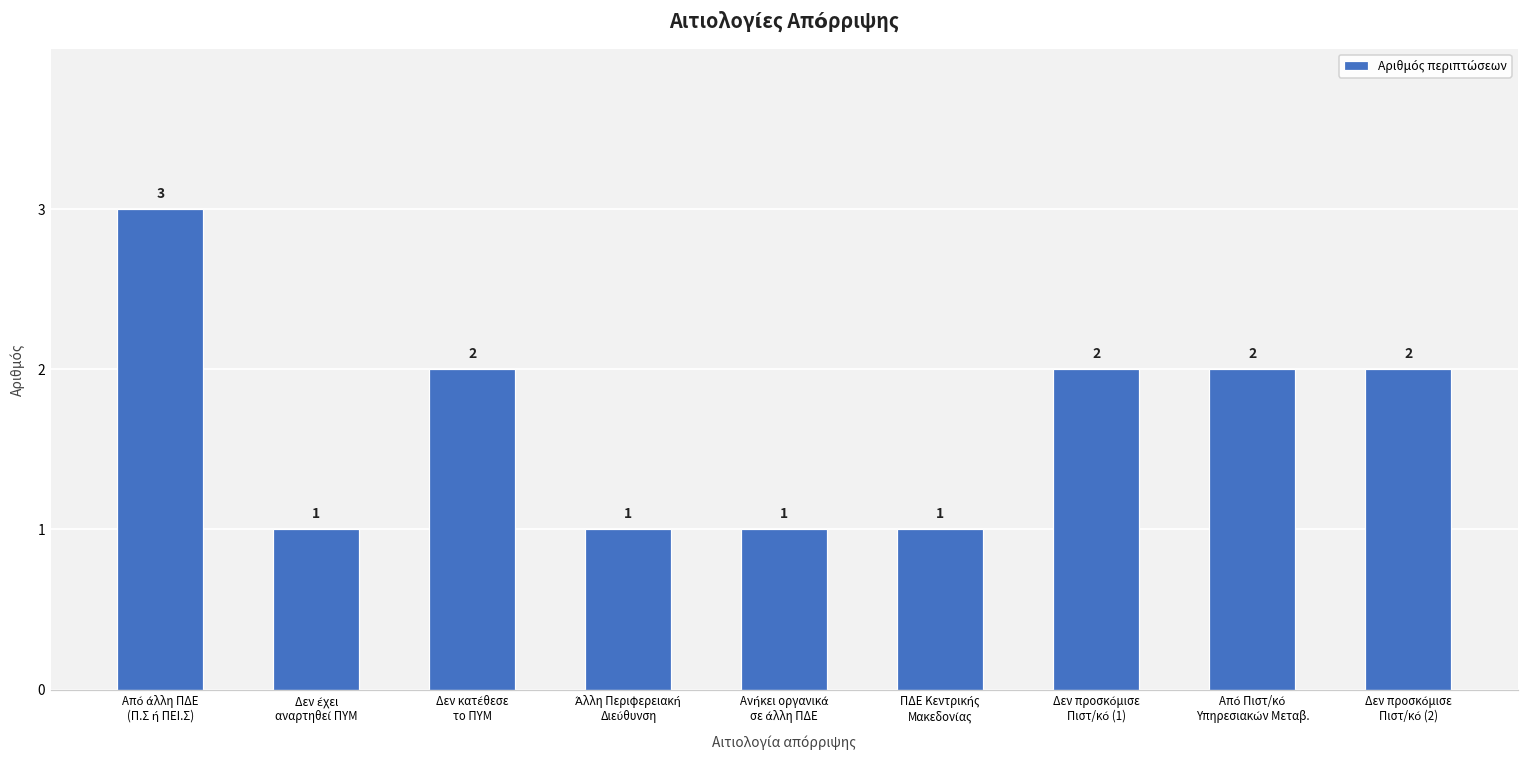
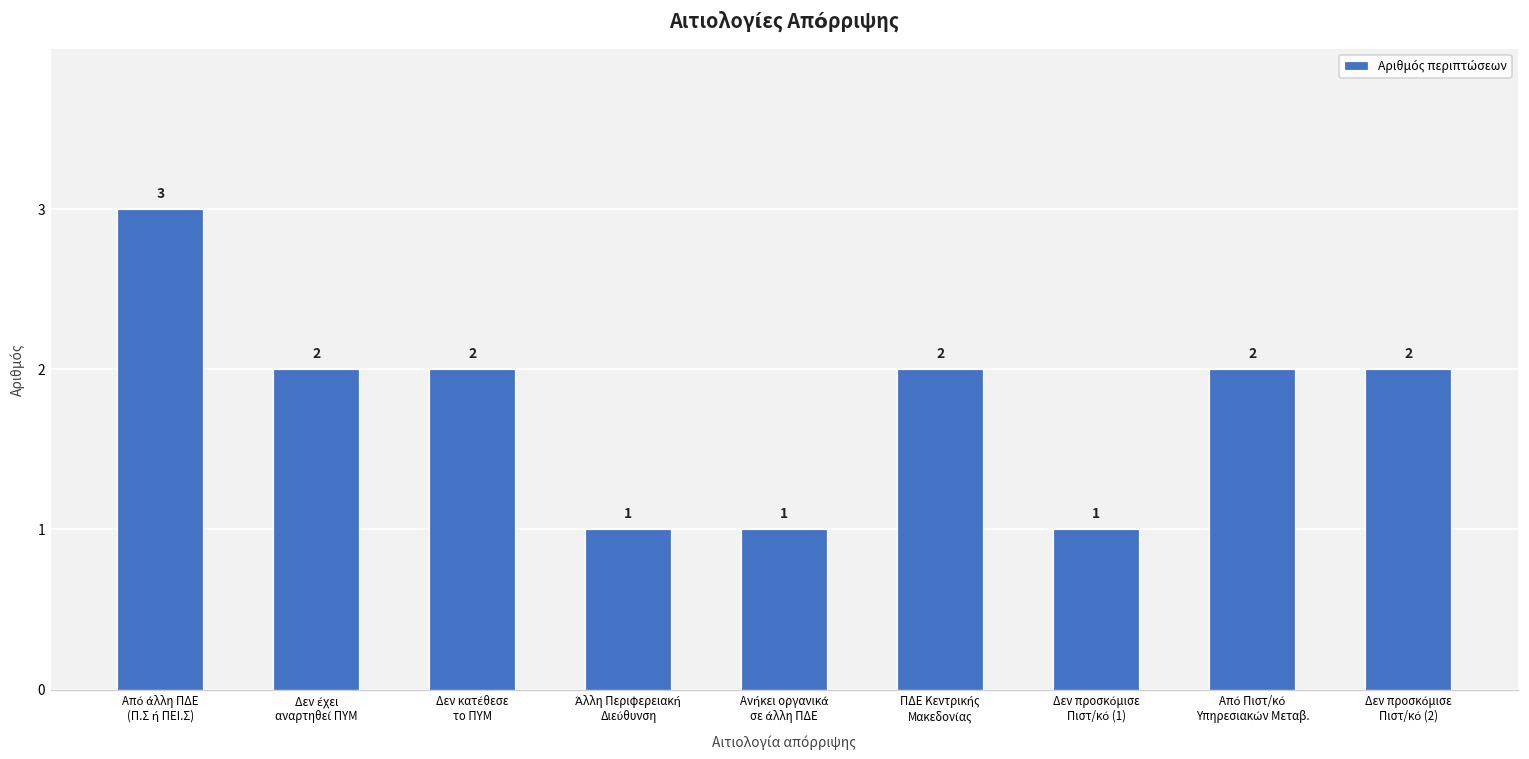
Δεν έχει αναρτηθεί ΠΥΜ: 1 -> 2
ΠΔΕ Κεντρικής Μακεδονίας: 1 -> 2
Δεν προσκόμισε Πιστ/κό (1): 2 -> 1
